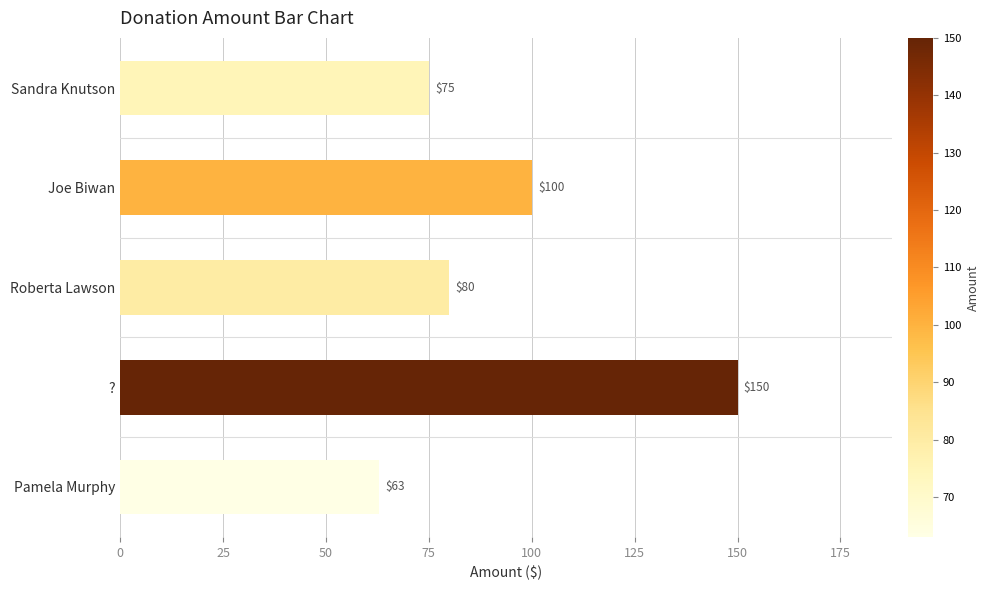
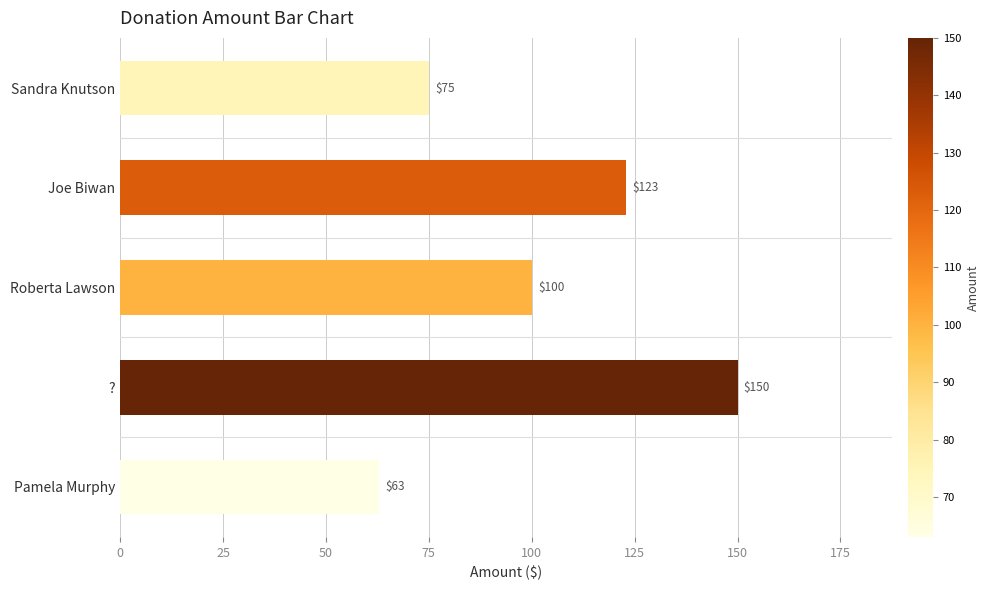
Joe Biwan: $100 -> $123
Roberta Lawson: $80 -> $100
